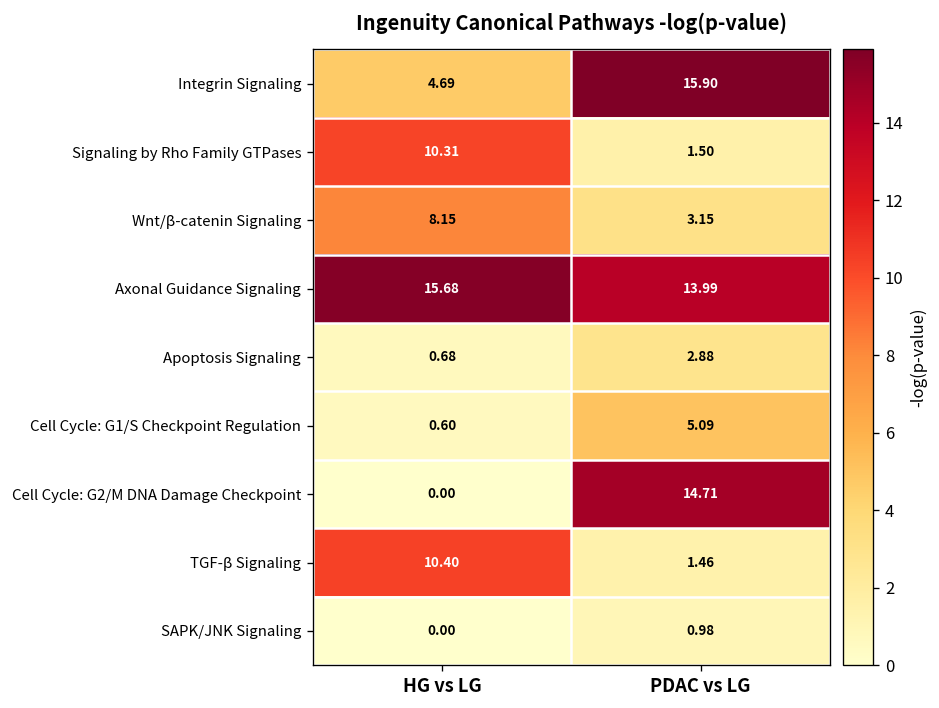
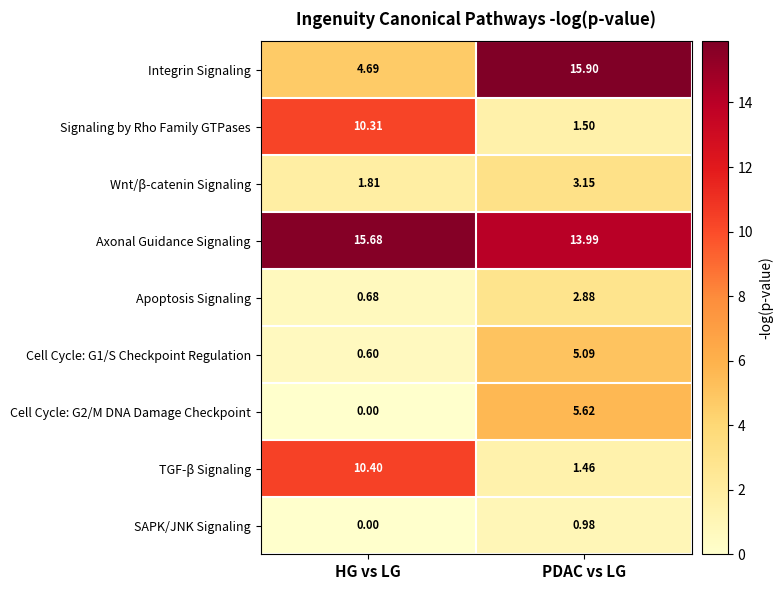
Wnt/β-catenin Signaling, HG vs LG: 8.15 -> 1.81
Cell Cycle: G2/M DNA Damage Checkpoint, PDAC vs LG: 14.71 -> 5.62
